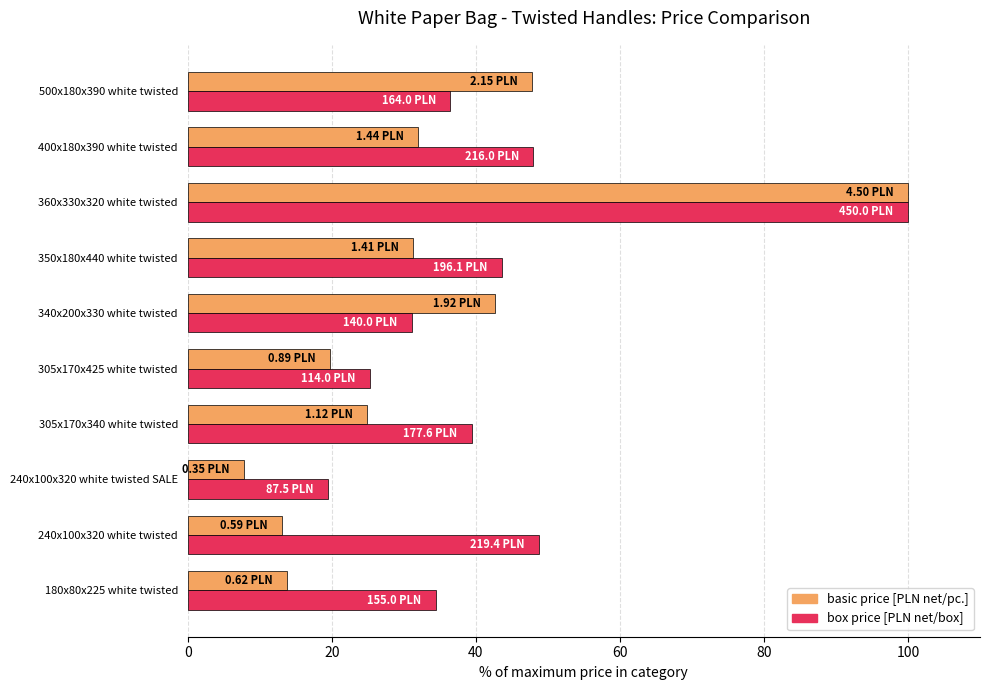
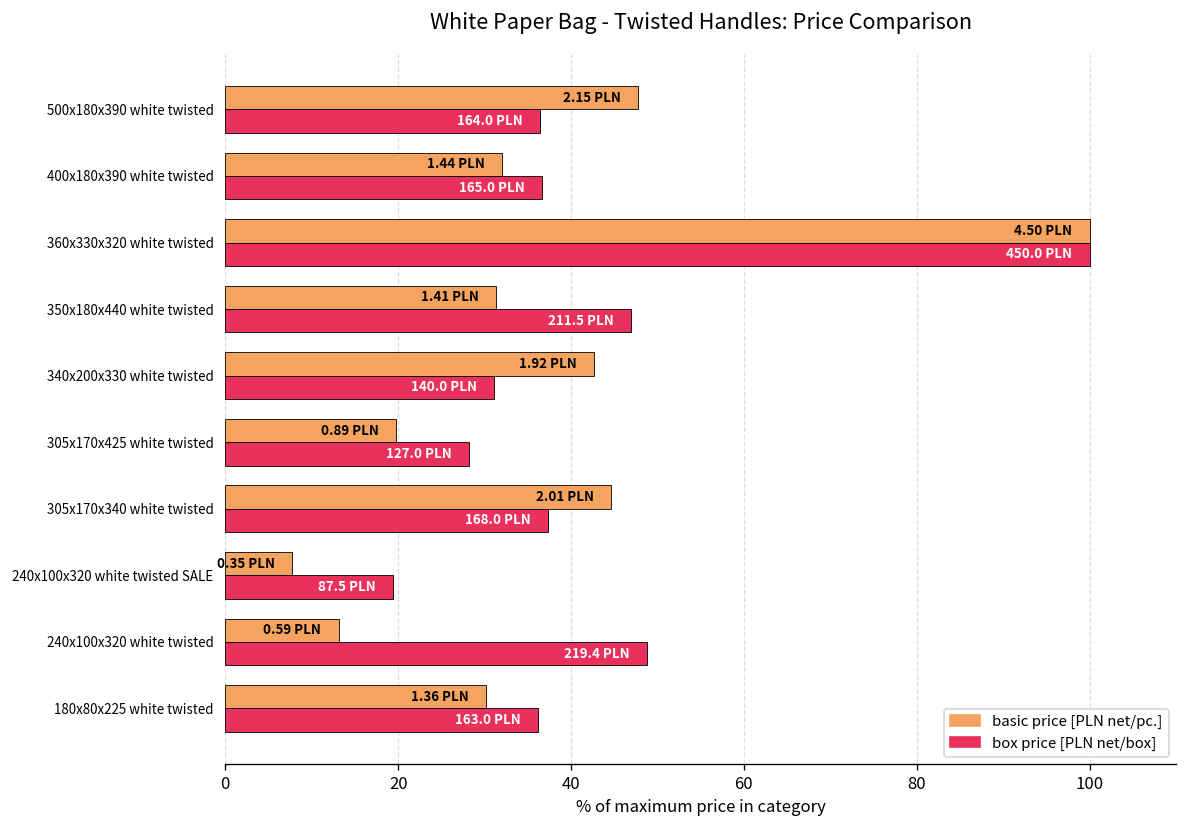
box price [PLN net/box], 400x180x390 white twisted: 216.0 -> 165.0
box price [PLN net/box], 350x180x440 white twisted: 196.1 -> 211.5
box price [PLN net/box], 305x170x425 white twisted: 114.0 -> 127.0
basic price [PLN net/pc.], 305x170x340 white twisted: 1.12 -> 2.01
box price [PLN net/box], 305x170x340 white twisted: 177.6 -> 168.0
basic price [PLN net/pc.], 180x80x225 white twisted: 0.62 -> 1.36
box price [PLN net/box], 180x80x225 white twisted: 155.0 -> 163.0
